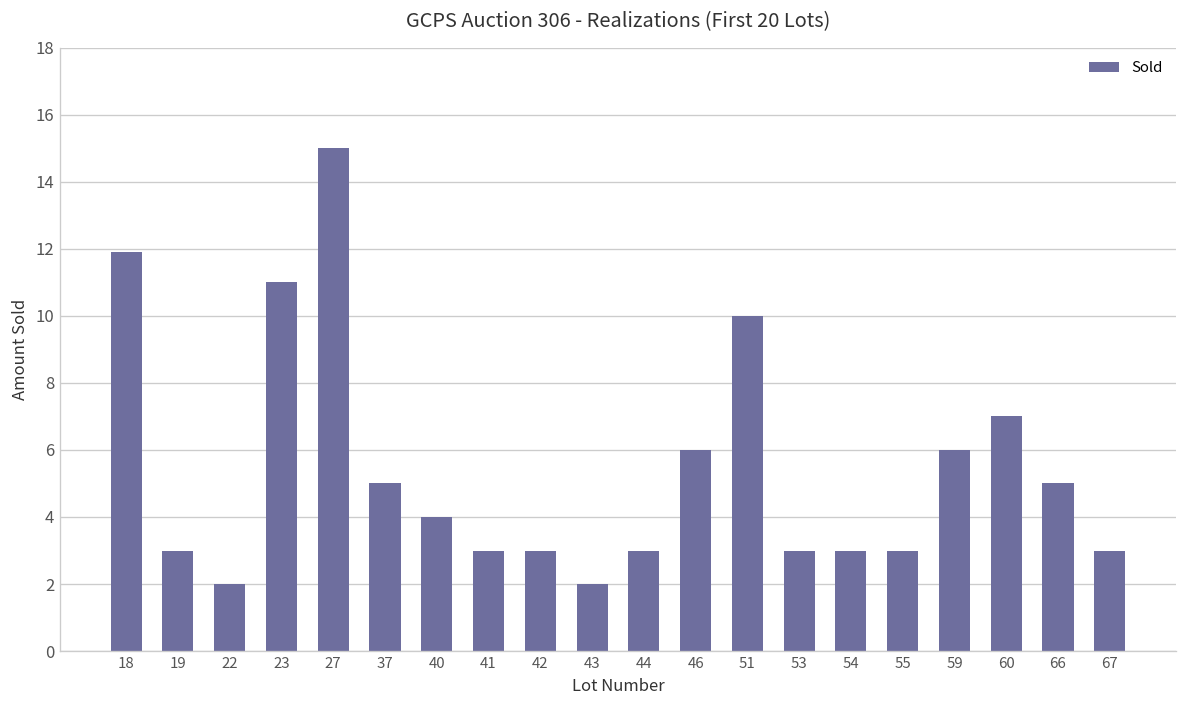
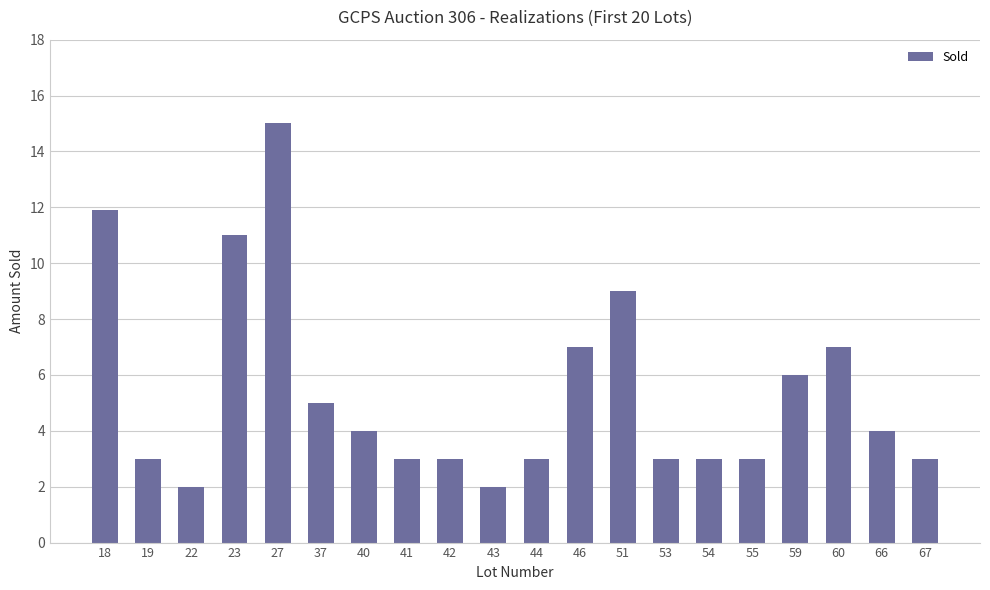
46: 6 -> 7
51: 10 -> 9
66: 5 -> 4
